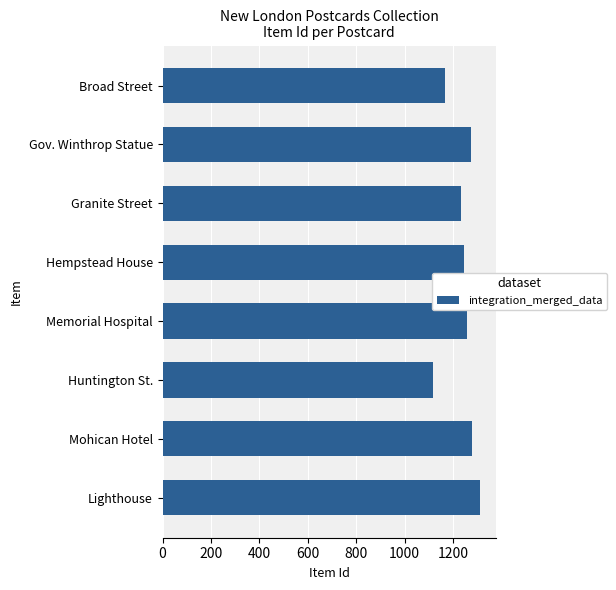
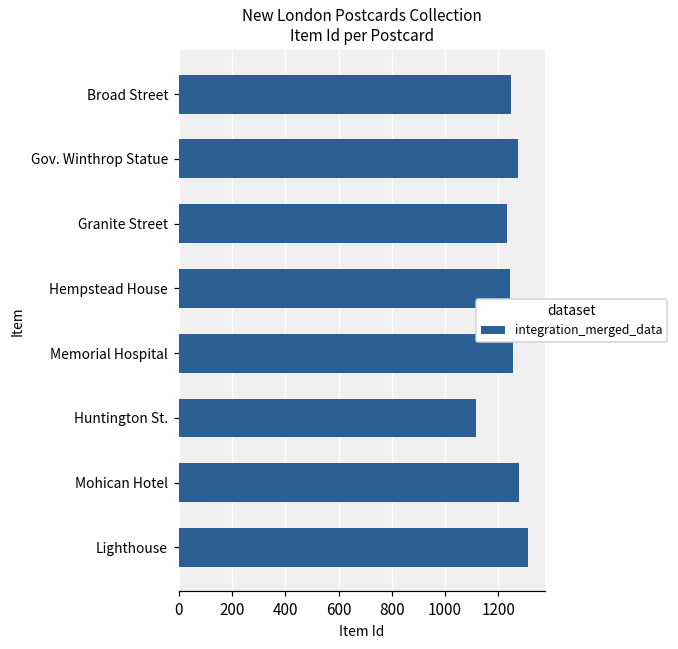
Broad Street: 1170 -> 1250
